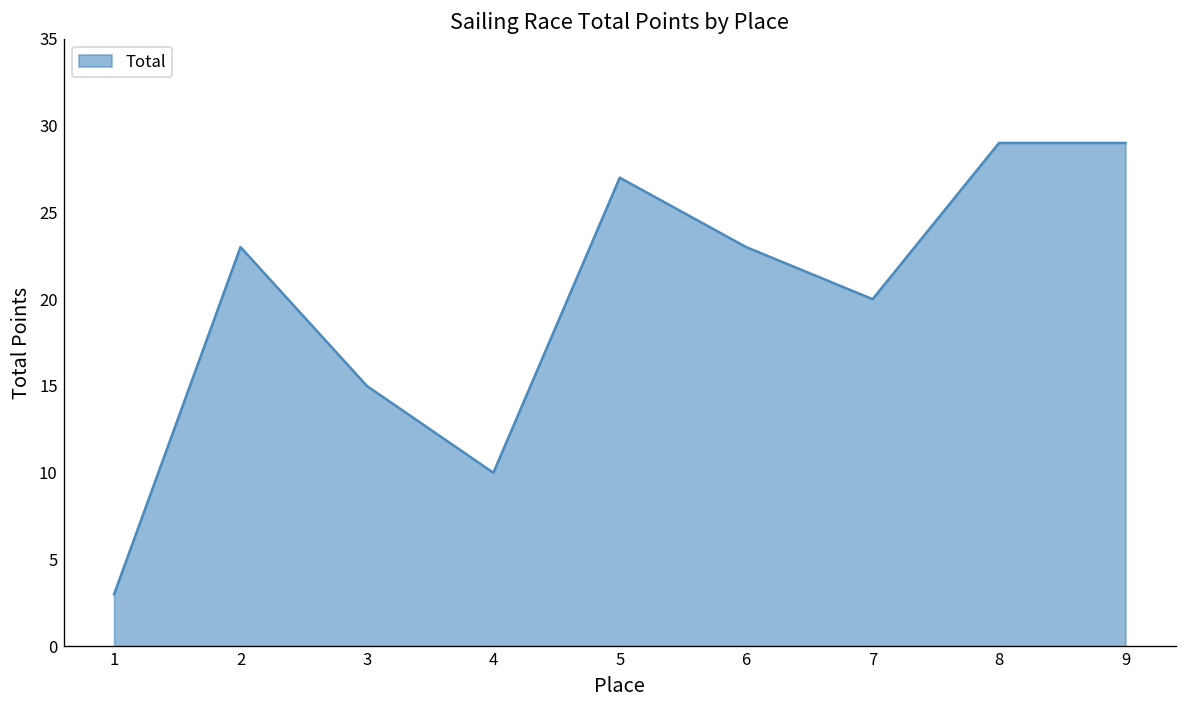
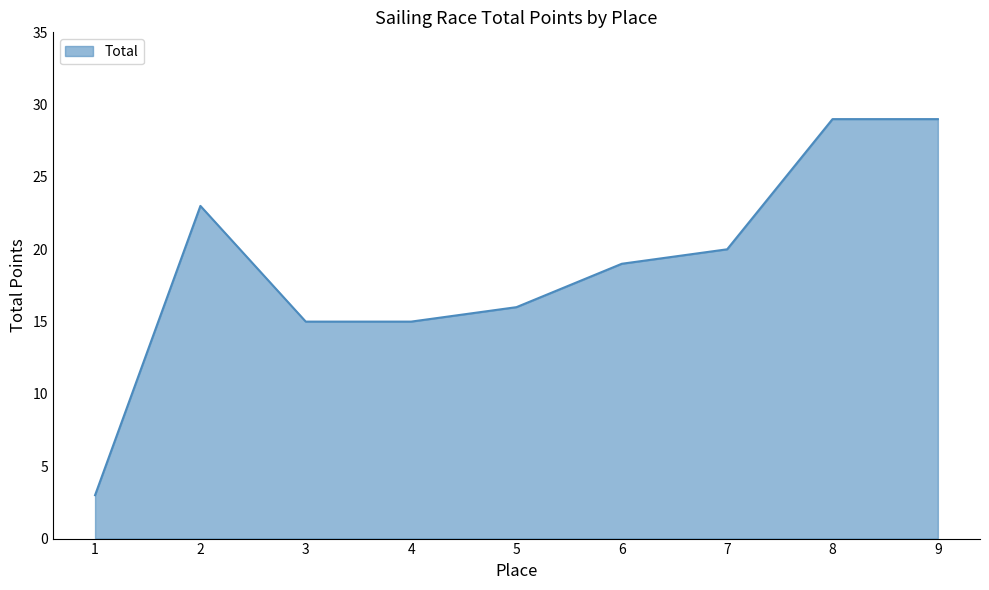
4: 10 -> 15
5: 27 -> 16
6: 23 -> 19
